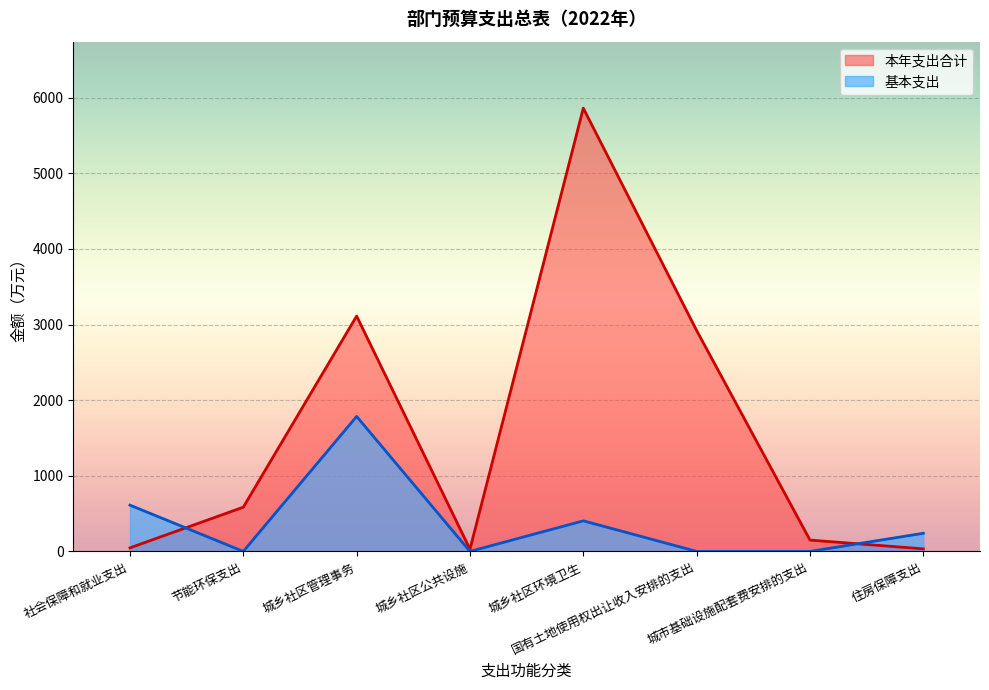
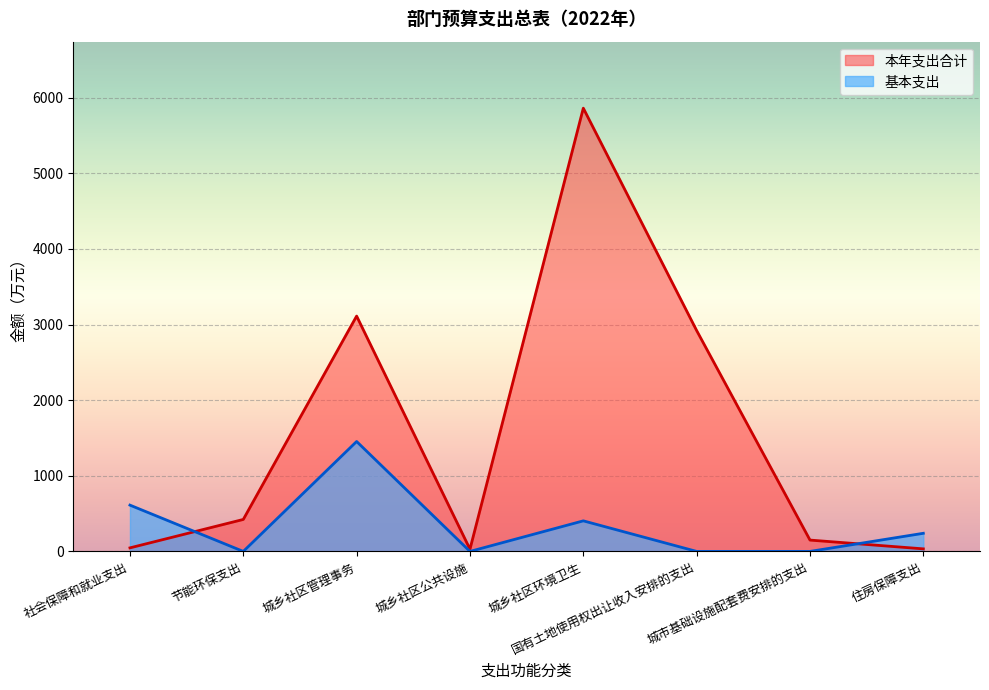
本年支出合计, 节能环保支出: 600 -> 400
基本支出, 城乡社区管理事务: 1800 -> 1500
